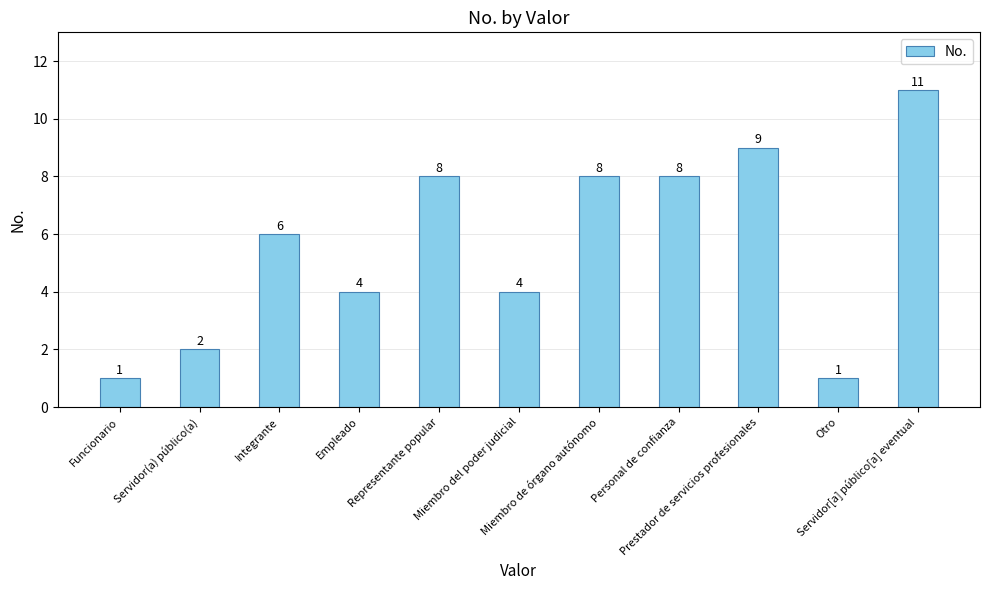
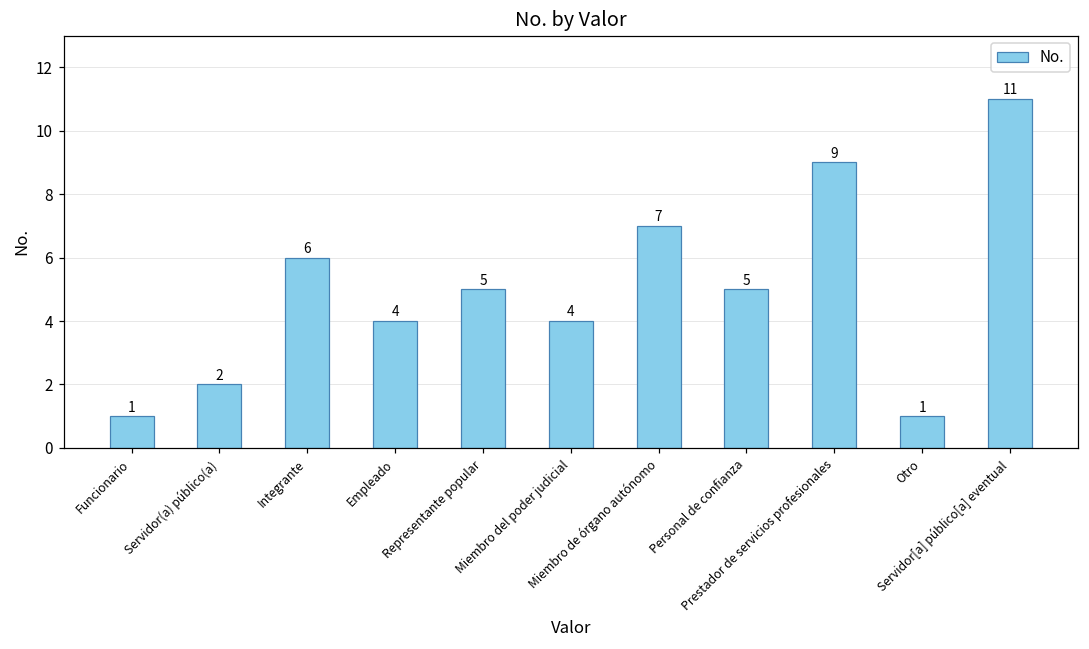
Representante popular: 8 -> 5
Miembro de órgano autónomo: 8 -> 7
Personal de confianza: 8 -> 5
